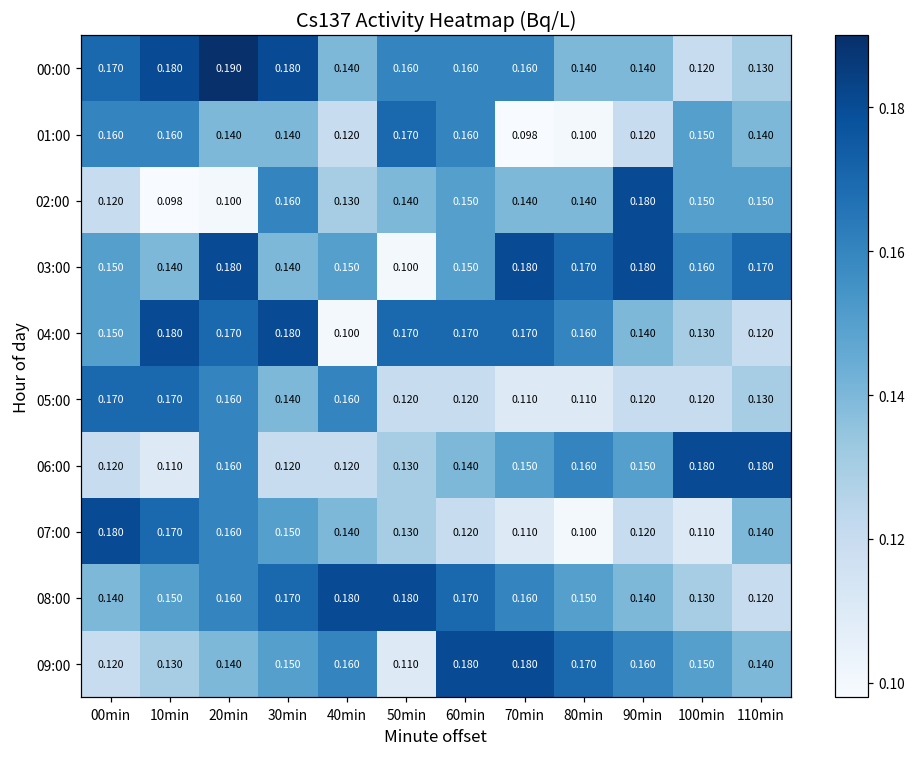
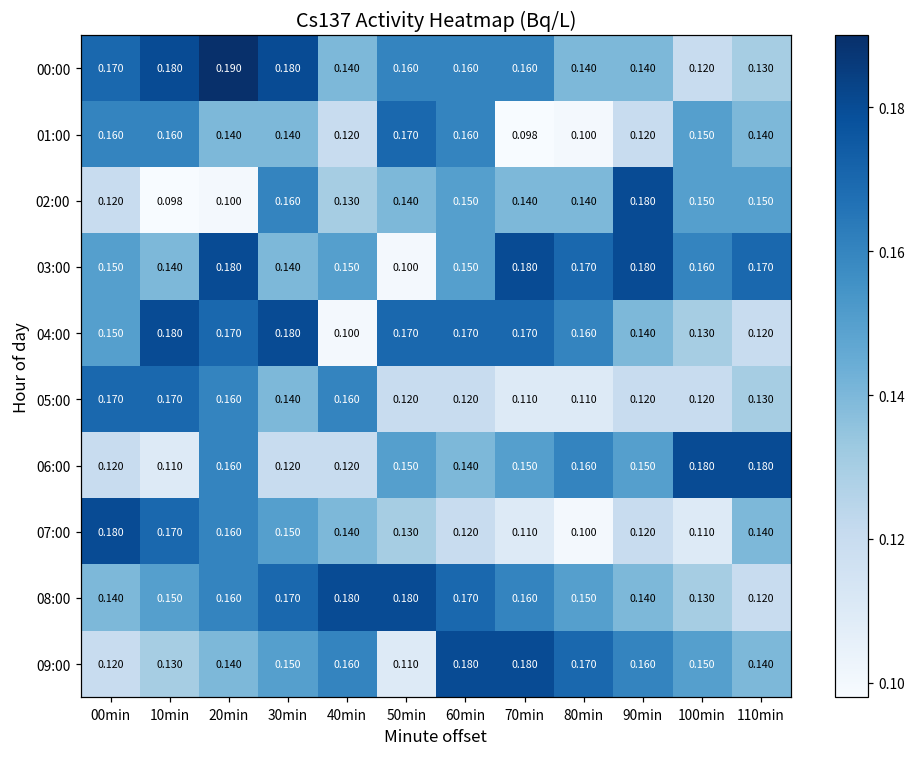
06:00, 50min: 0.130 -> 0.150
